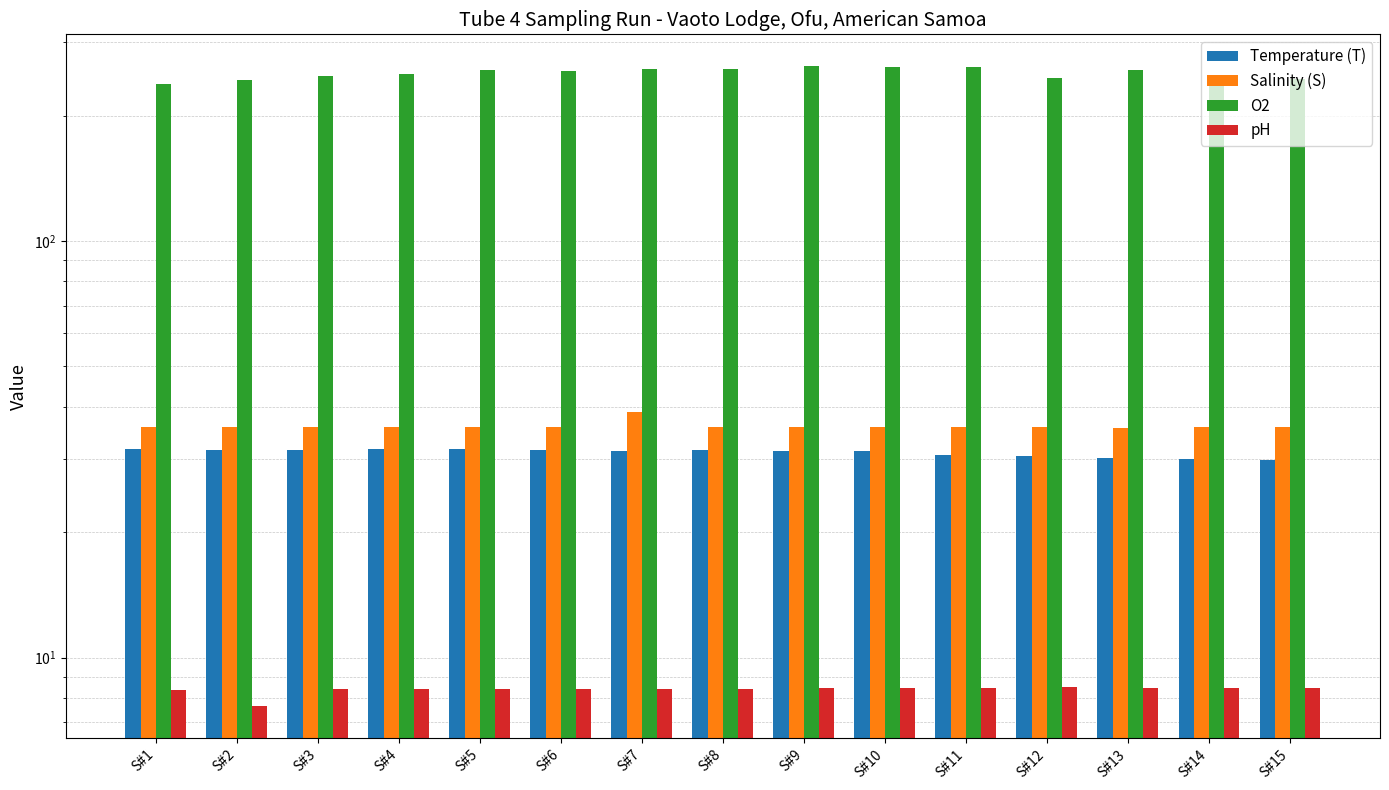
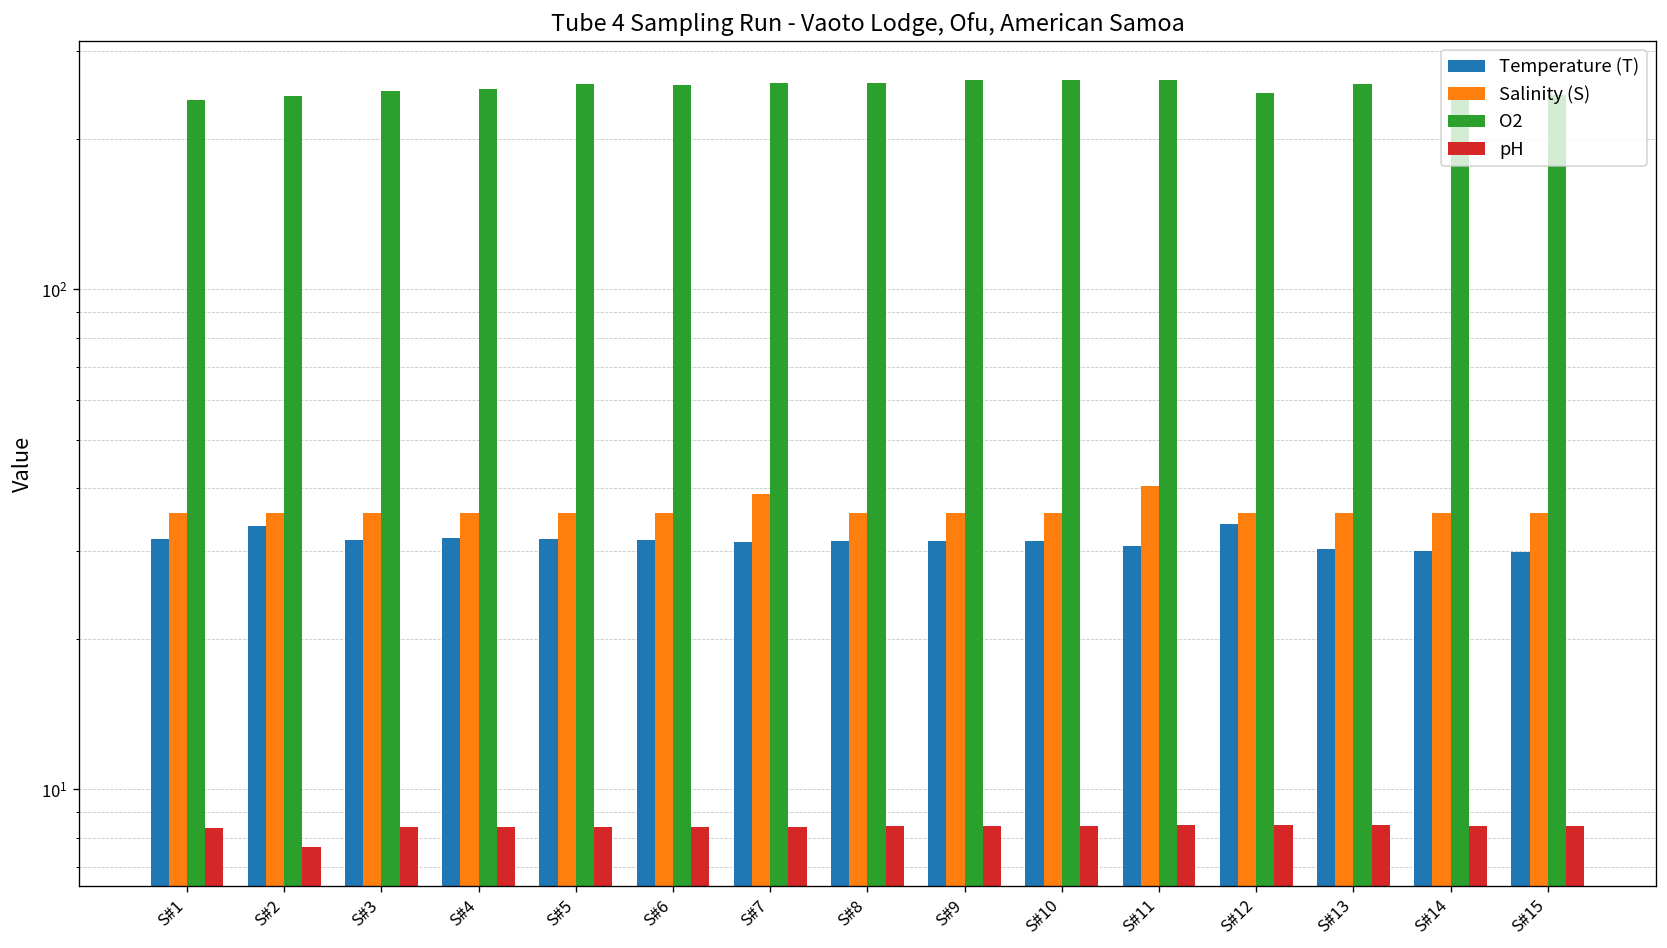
Temperature (T), S#2: 32 -> 34
Salinity (S), S#11: 36 -> 40
Temperature (T), S#12: 31 -> 34
